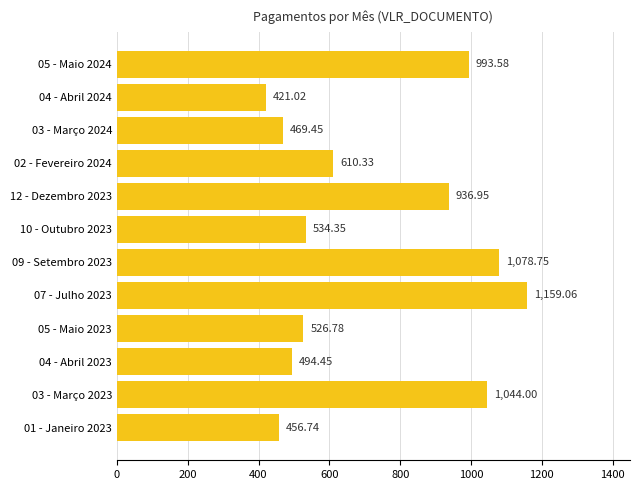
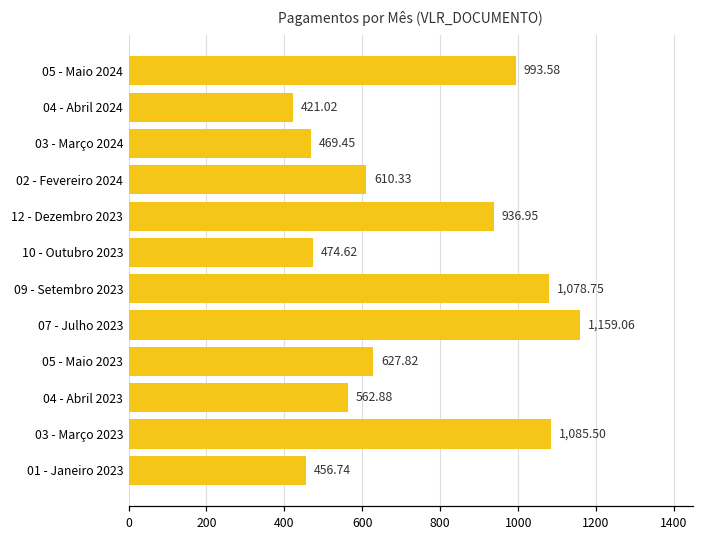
10 - Outubro 2023: 534.35 -> 474.62
05 - Maio 2023: 526.78 -> 627.82
04 - Abril 2023: 494.45 -> 562.88
03 - Março 2023: 1,044.00 -> 1,085.50
